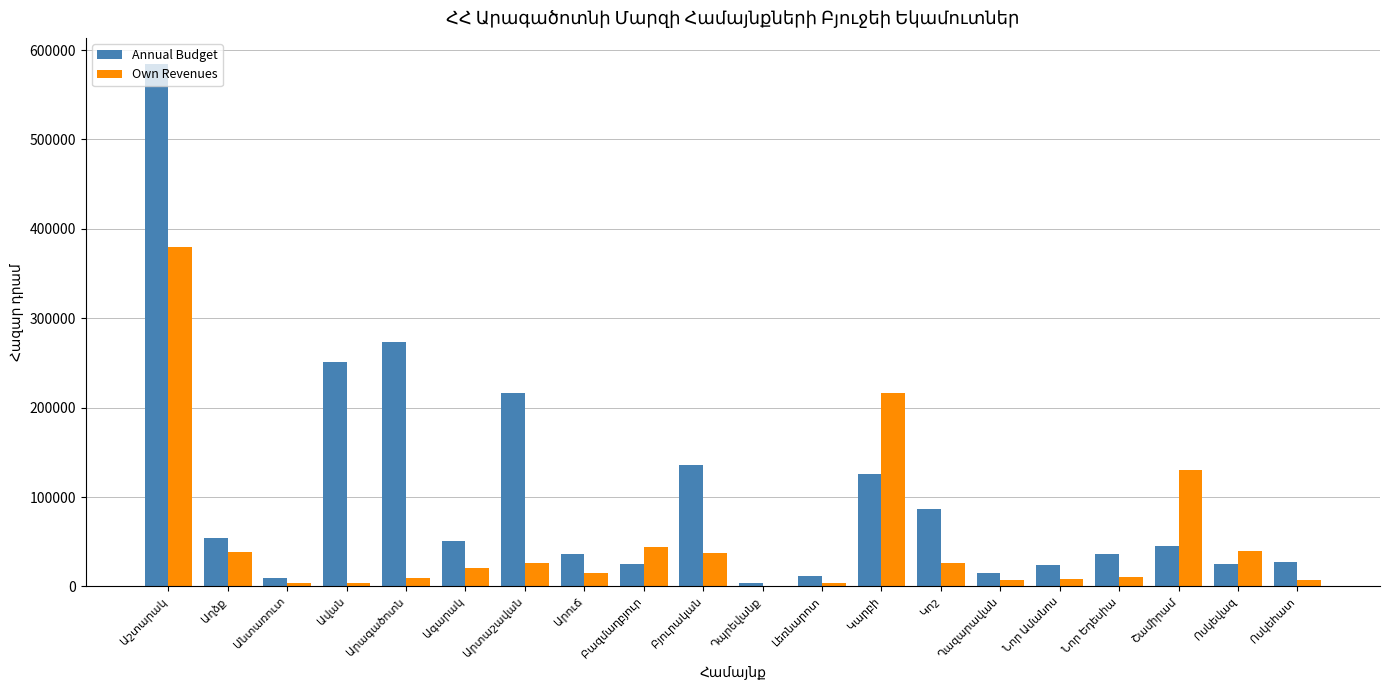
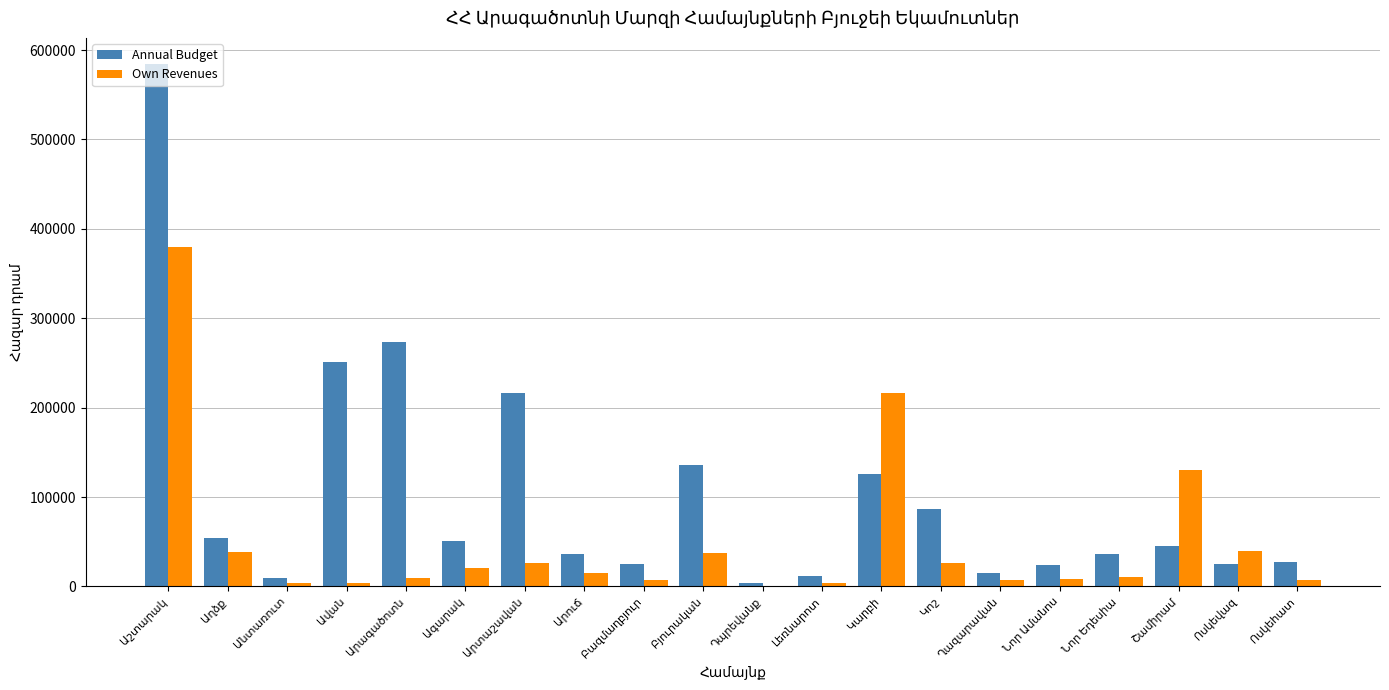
Own Revenues, Բազմաղբյուր: 40000 -> 10000
